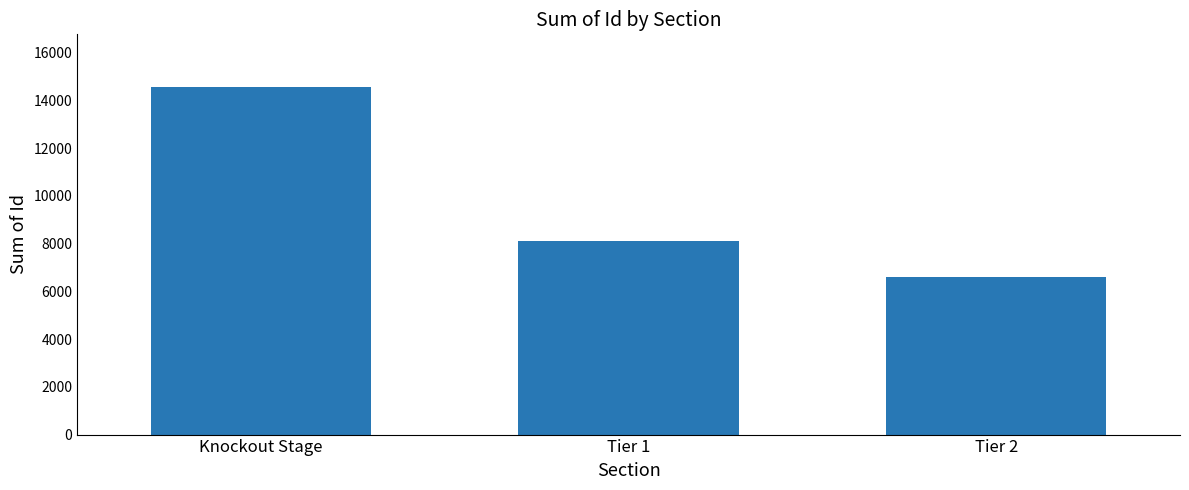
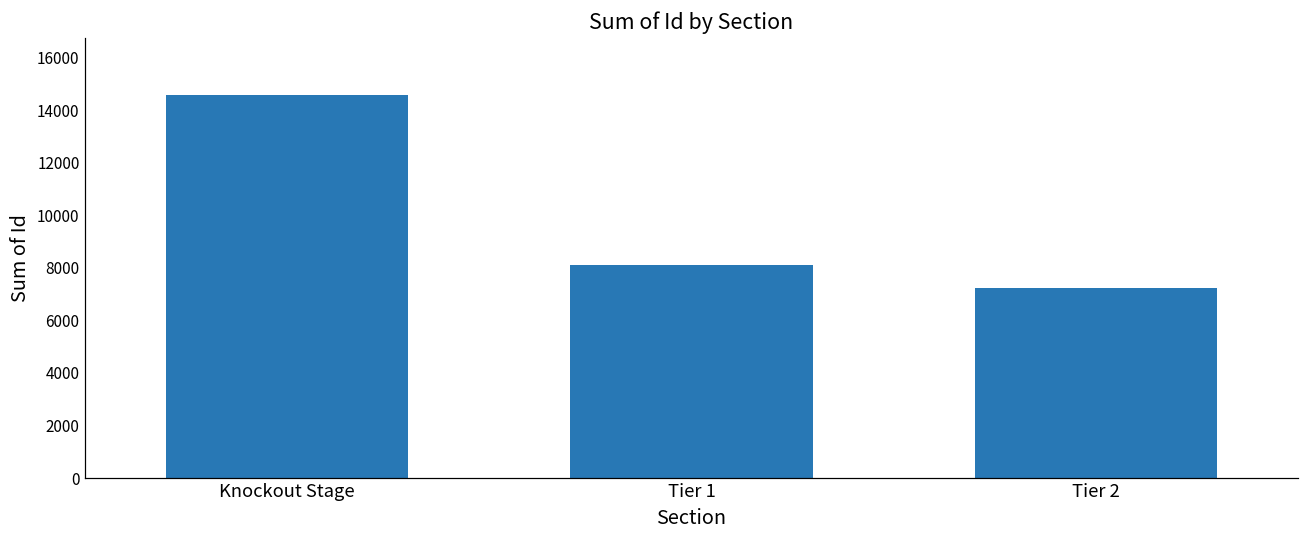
Tier 2: 6600 -> 7200
